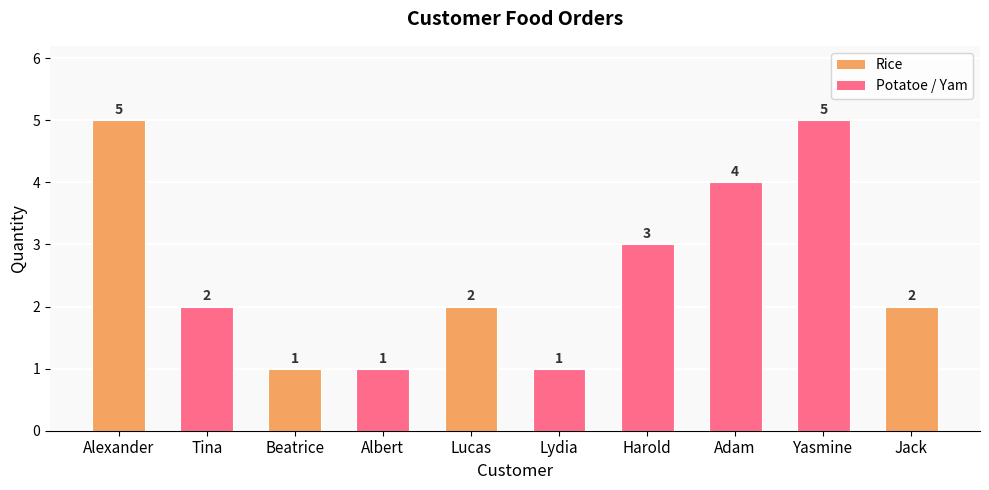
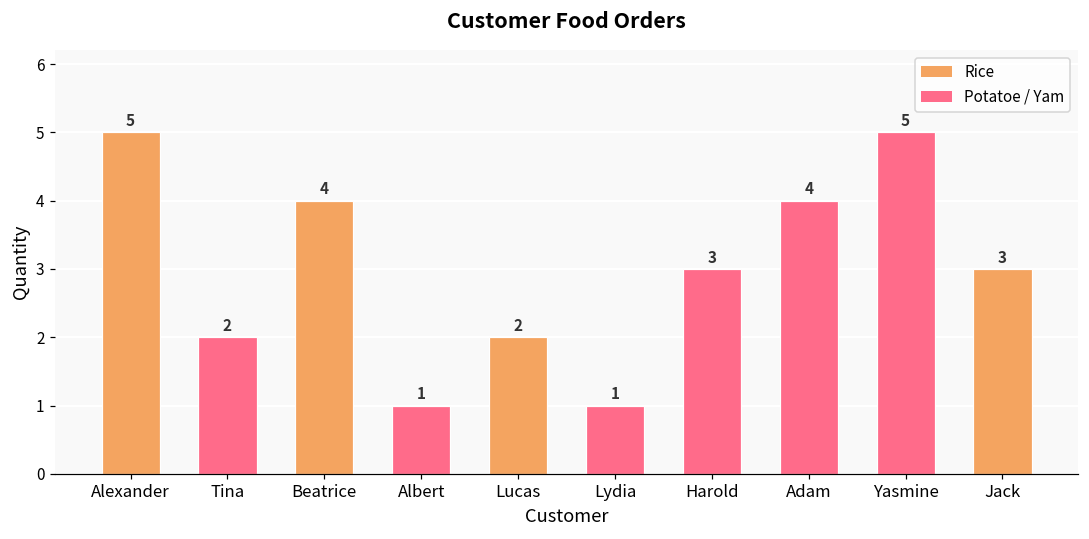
Beatrice: 1 -> 4
Jack: 2 -> 3
